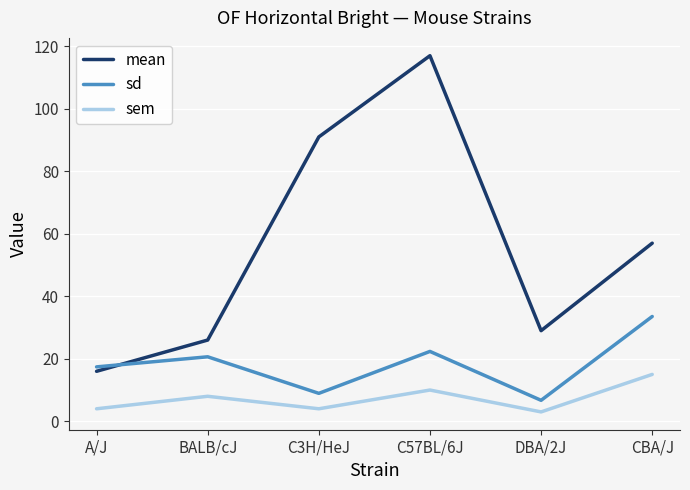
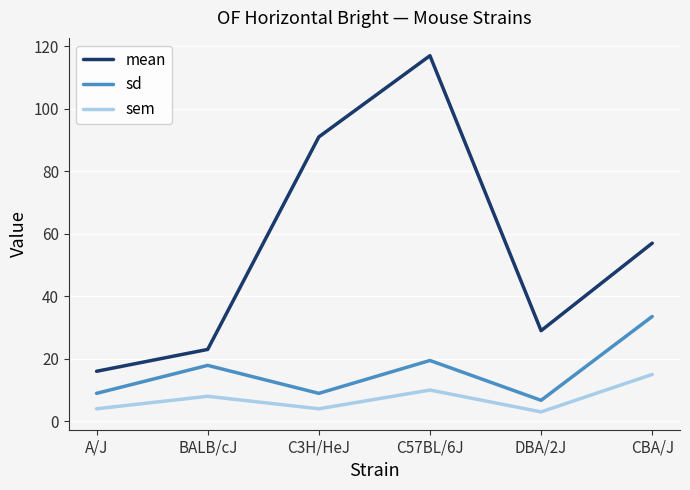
sd, A/J: 17 -> 9
mean, BALB/cJ: 26 -> 23
sd, BALB/cJ: 21 -> 18
sd, C57BL/6J: 22 -> 19
